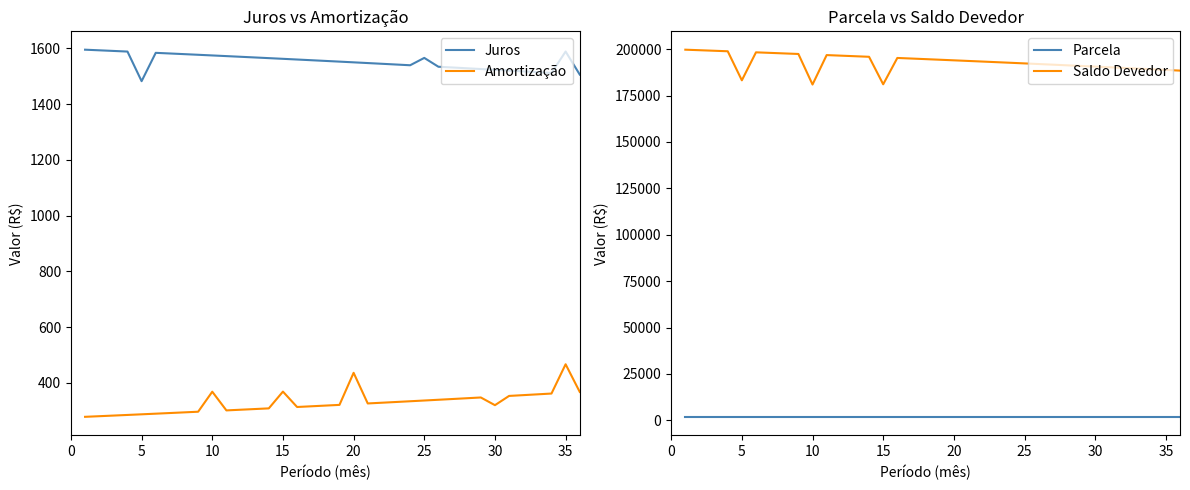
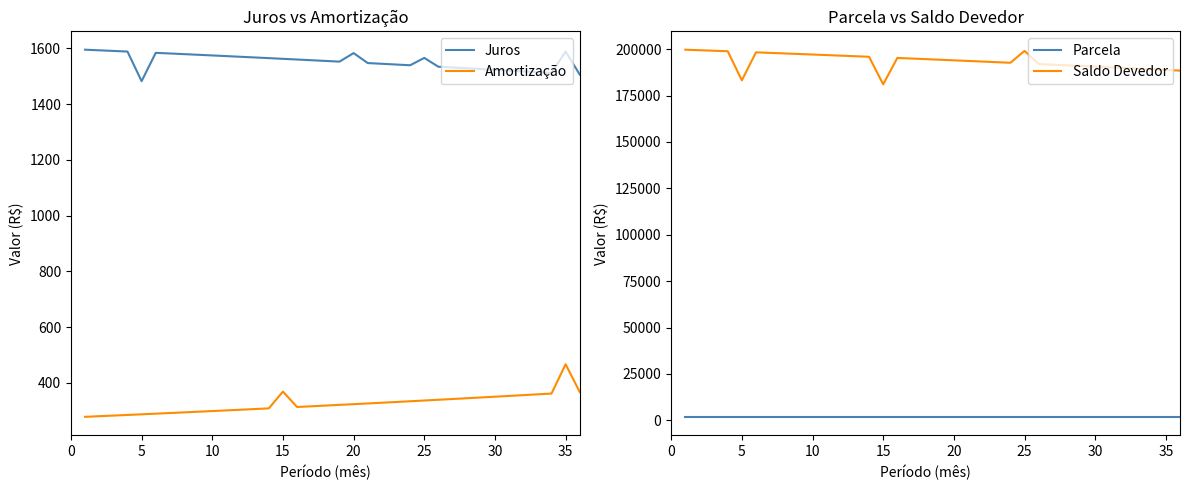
Juros vs Amortização, Amortização, 10: 370 -> 300
Juros vs Amortização, Juros, 20: 1550 -> 1580
Juros vs Amortização, Amortização, 20: 440 -> 320
Juros vs Amortização, Amortização, 30: 320 -> 350
Parcela vs Saldo Devedor, Saldo Devedor, 10: 181000 -> 197000
Parcela vs Saldo Devedor, Saldo Devedor, 25: 192000 -> 199000
